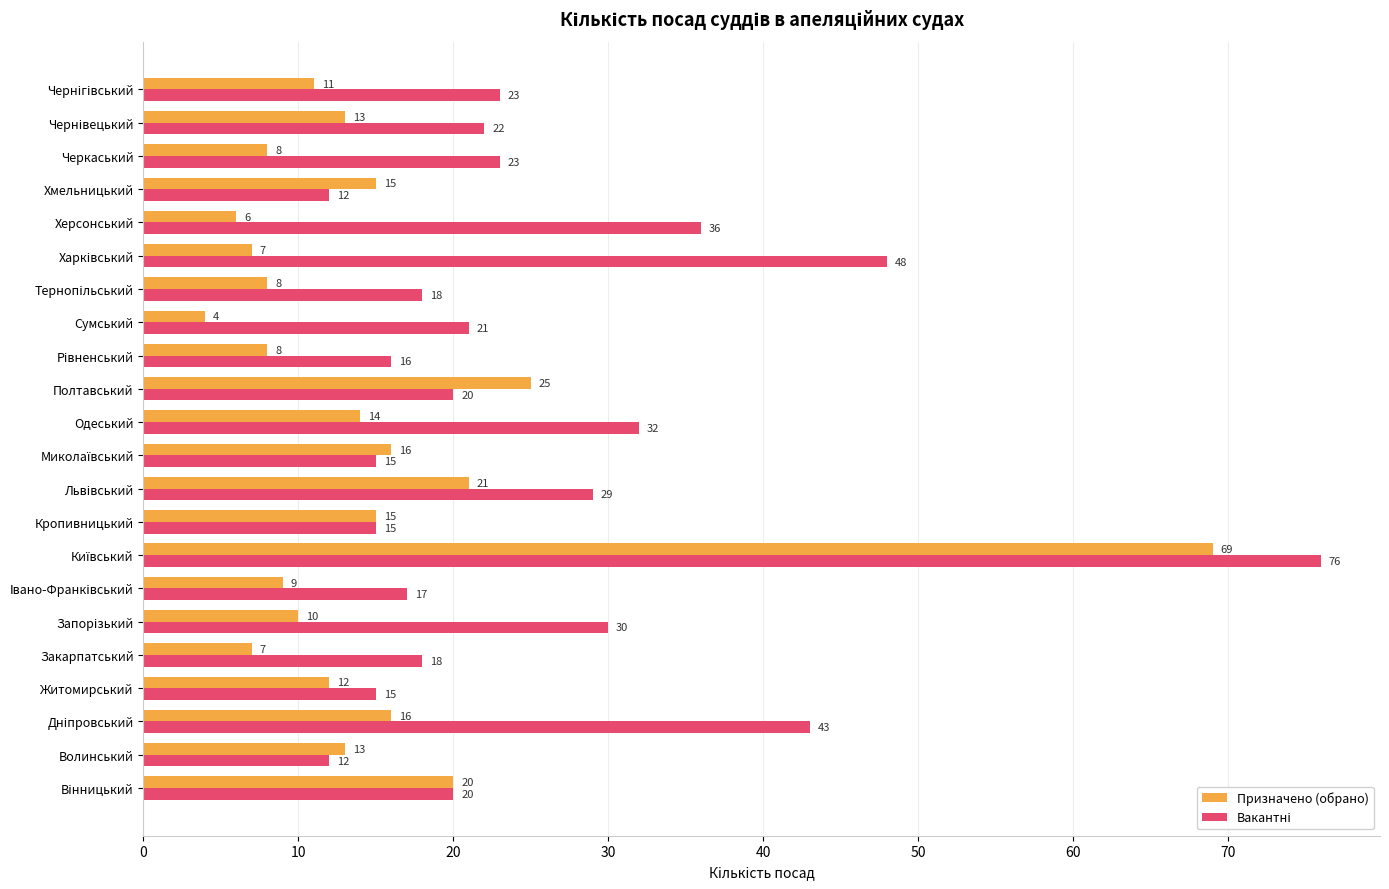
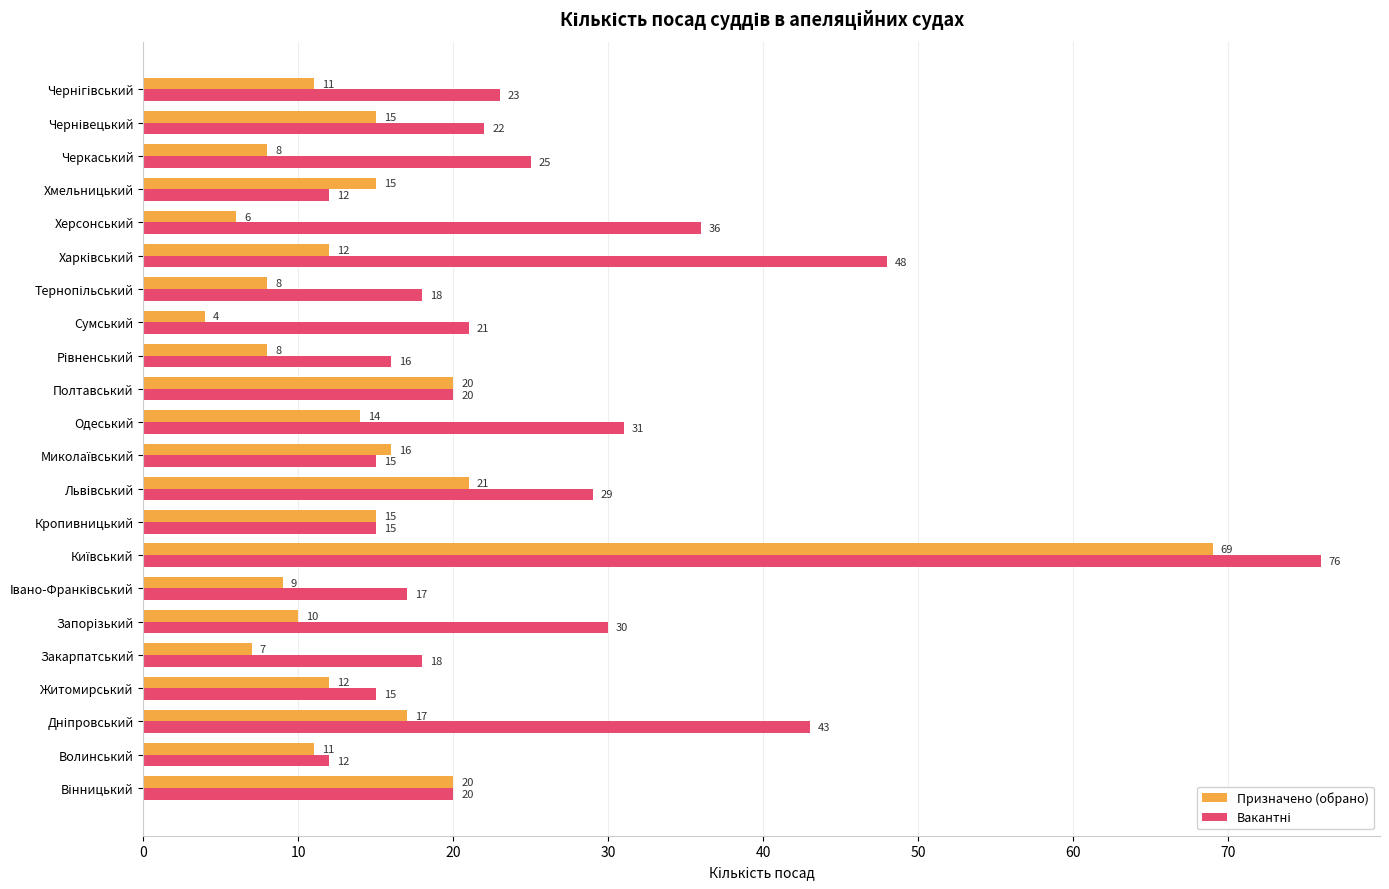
Призначено (обрано), Чернівецький: 13 -> 15
Вакантні, Черкаський: 23 -> 25
Призначено (обрано), Харківський: 7 -> 12
Призначено (обрано), Полтавський: 25 -> 20
Вакантні, Одеський: 32 -> 31
Призначено (обрано), Дніпровський: 16 -> 17
Призначено (обрано), Волинський: 13 -> 11
